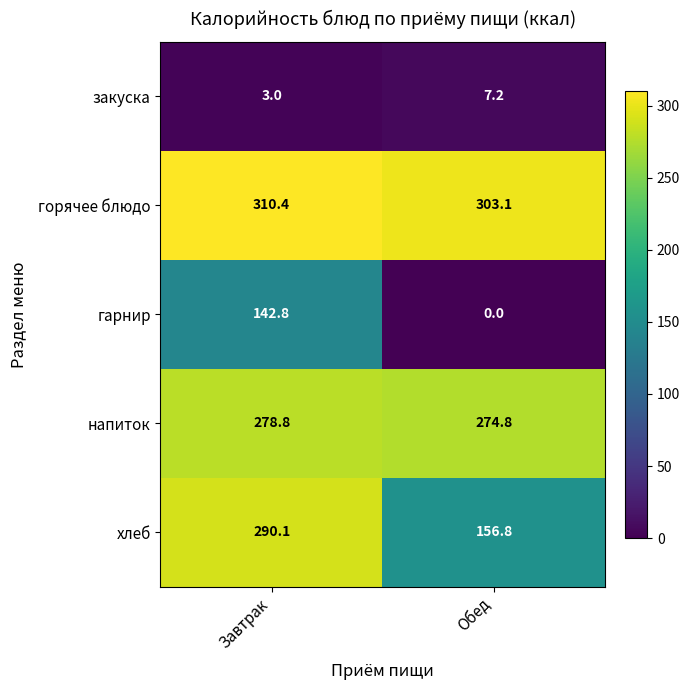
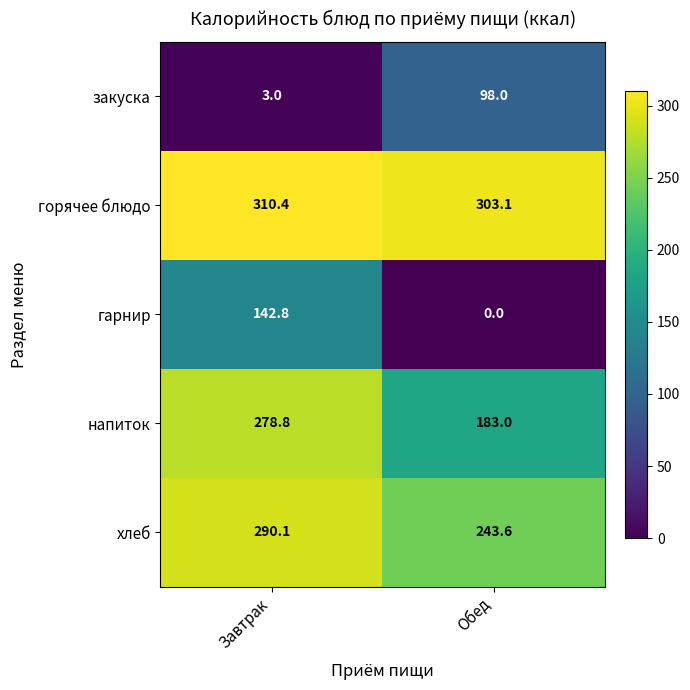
закуска, Обед: 7.2 -> 98.0
напиток, Обед: 274.8 -> 183.0
хлеб, Обед: 156.8 -> 243.6
